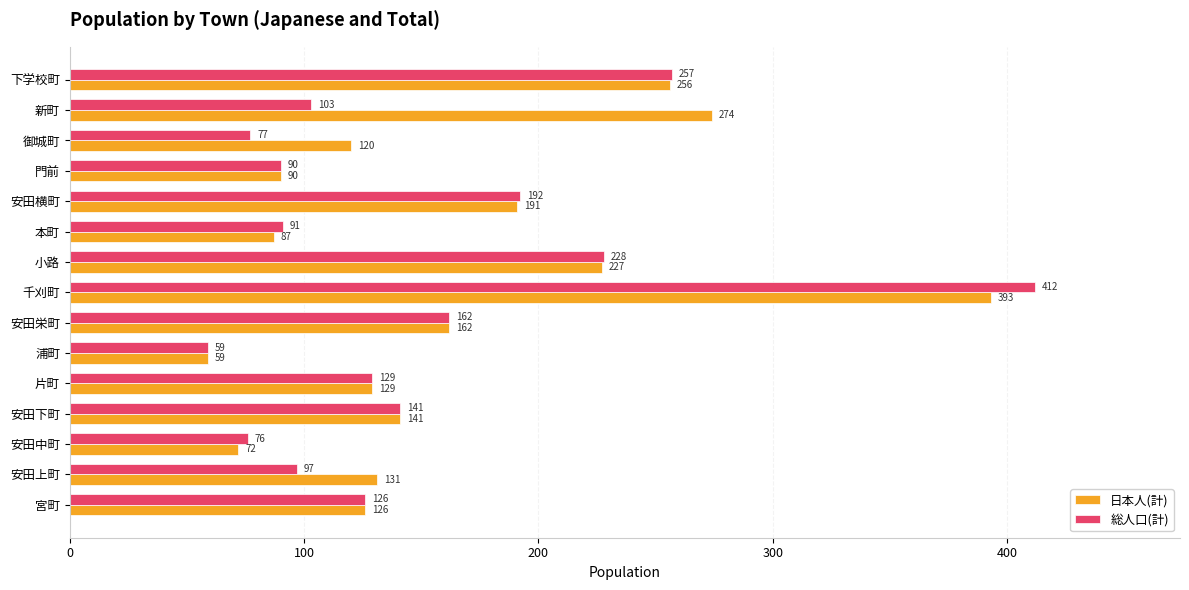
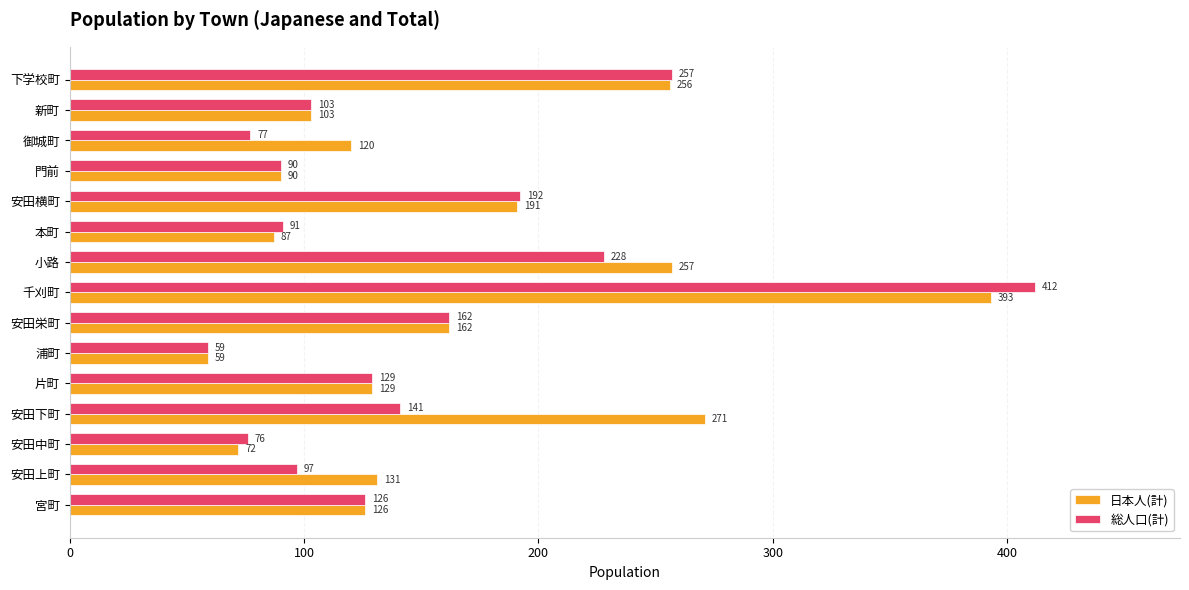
日本人(計), 新町: 274 -> 103
日本人(計), 小路: 227 -> 257
日本人(計), 安田下町: 141 -> 271
